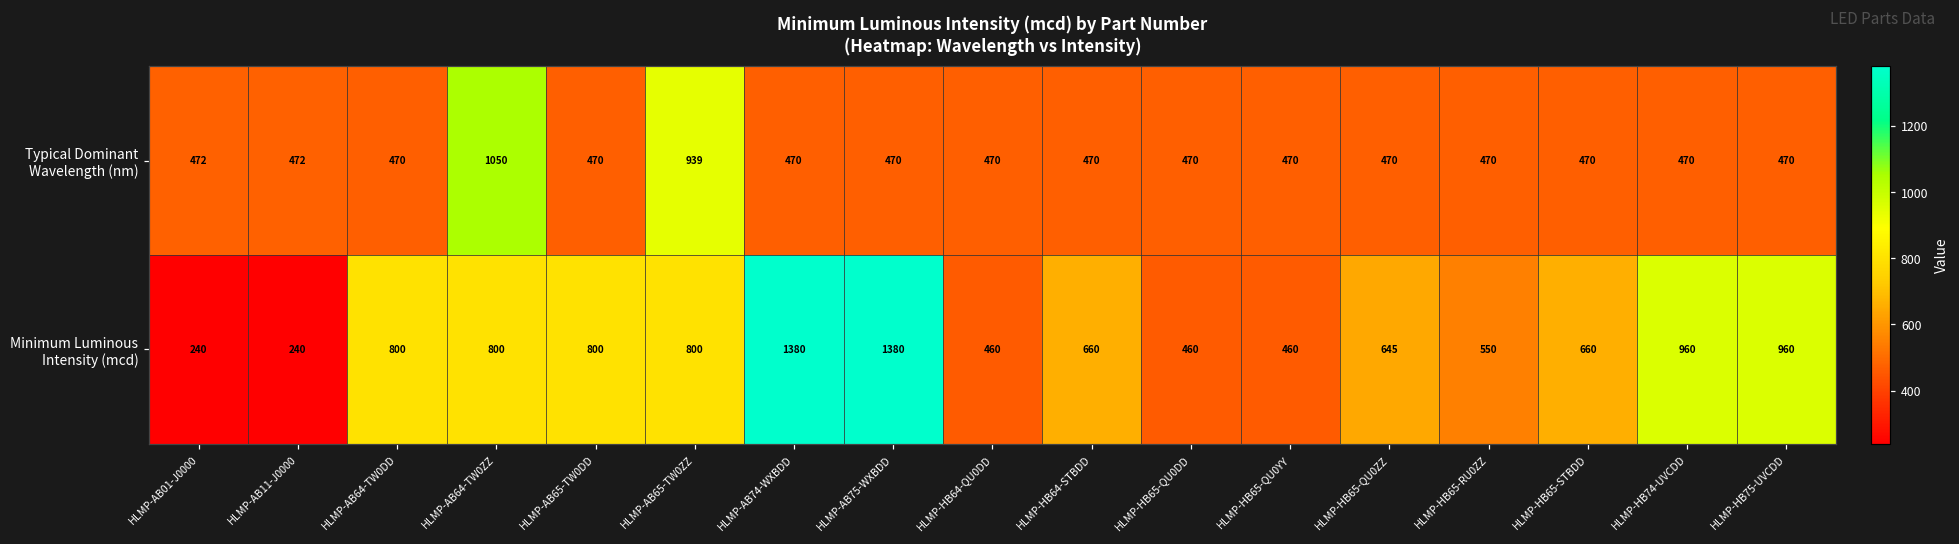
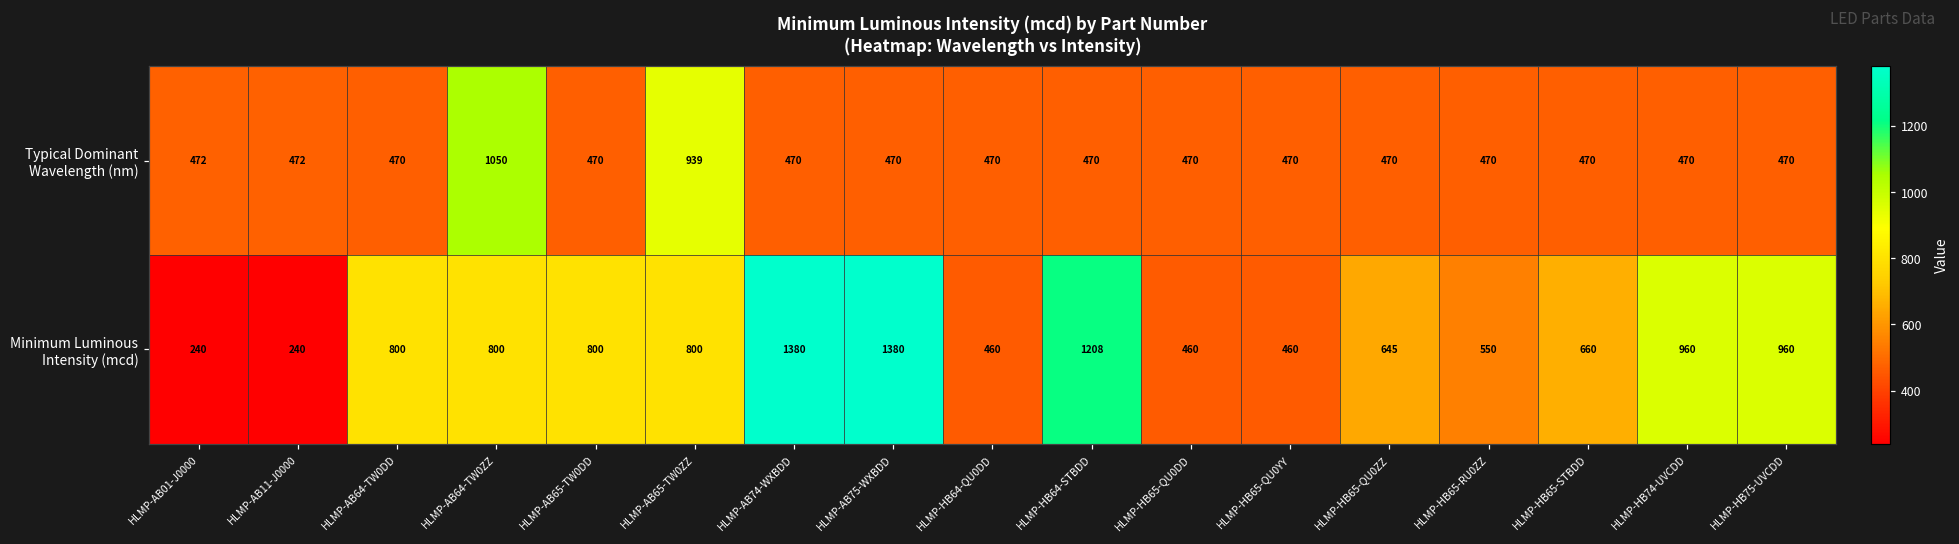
Minimum Luminous Intensity (mcd), HLMP-HB64-STBDD: 660 -> 1208
